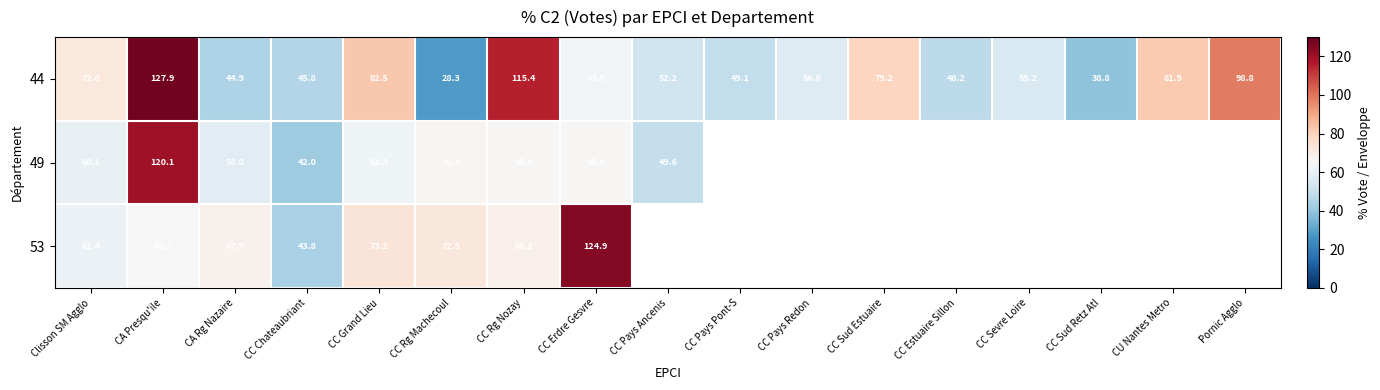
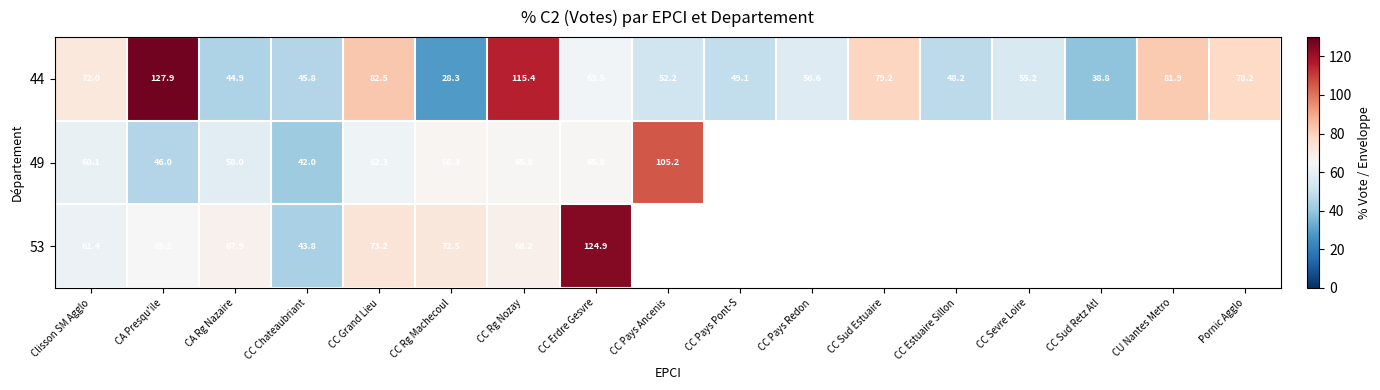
44, Pornic Agglo: 98.8 -> 78.2
49, CA Presqu'ile: 120.1 -> 46.0
49, CC Pays Ancenis: 49.6 -> 105.2
